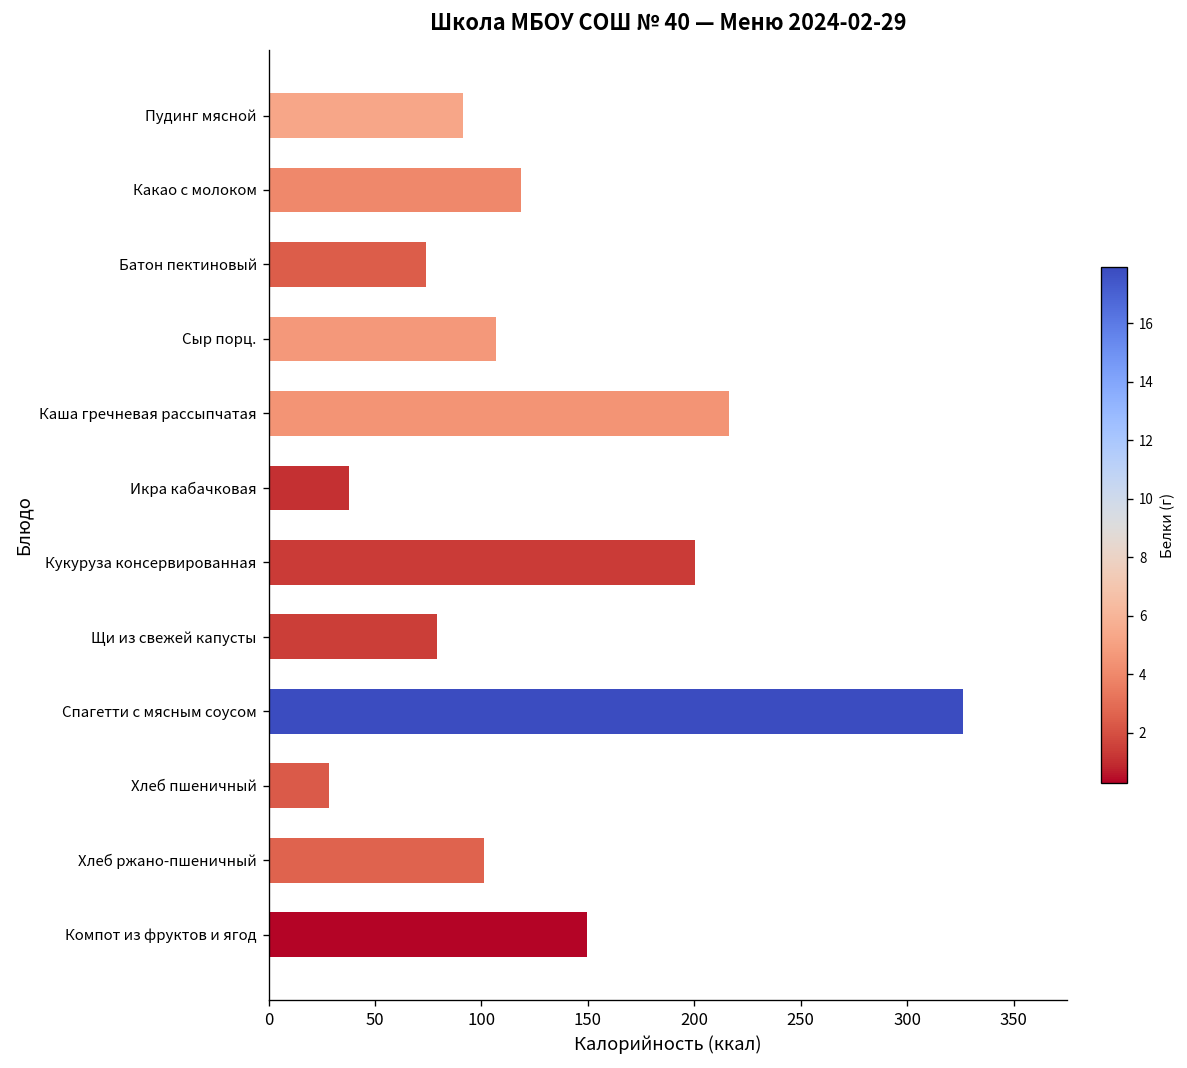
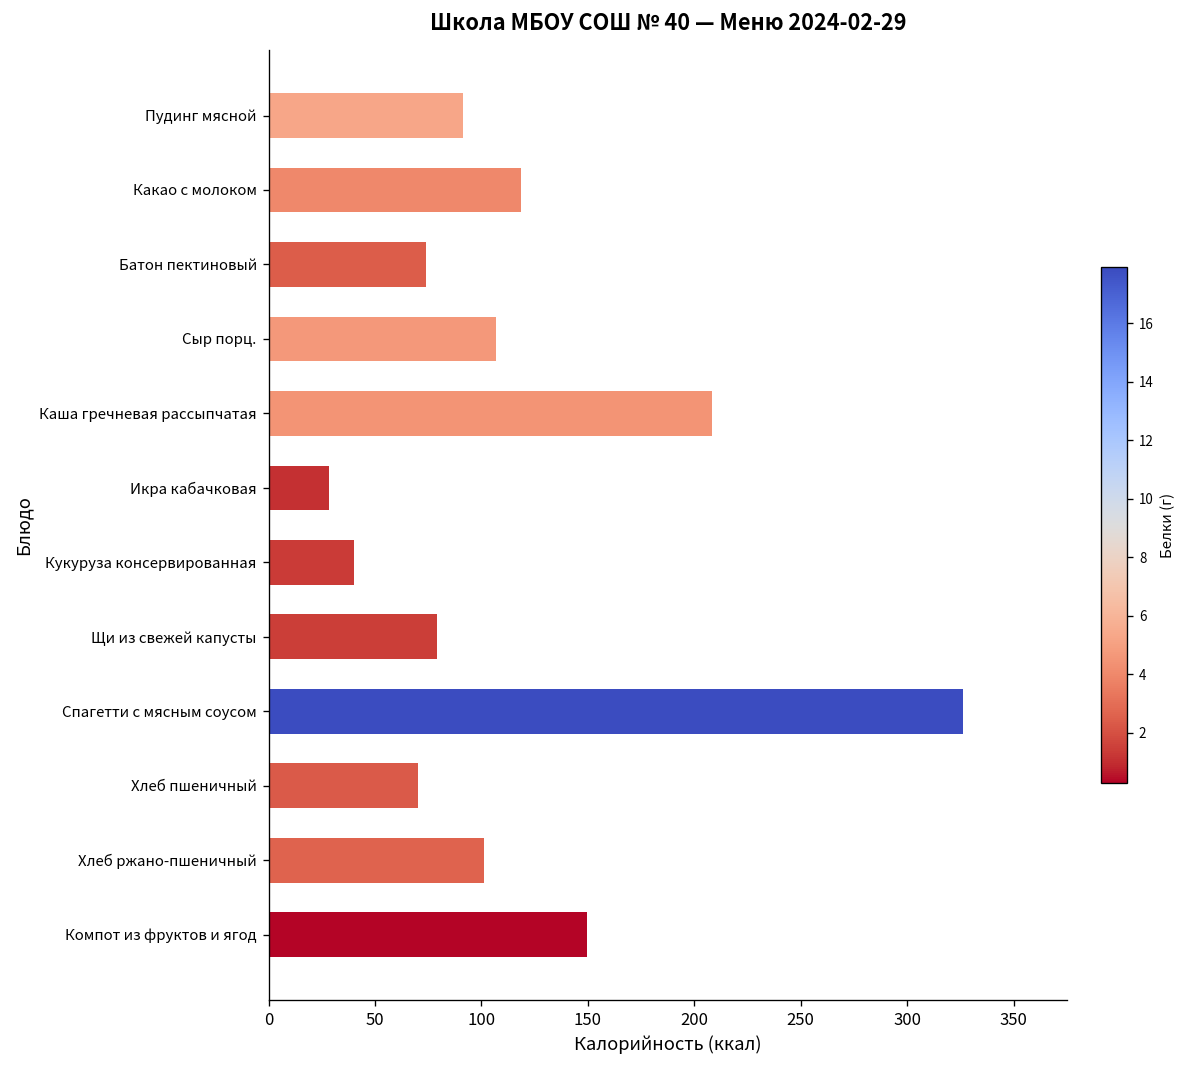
Каша гречневая рассыпчатая: 216 -> 208
Икра кабачковая: 38 -> 28
Кукуруза консервированная: 200 -> 40
Хлеб пшеничный: 28 -> 70
